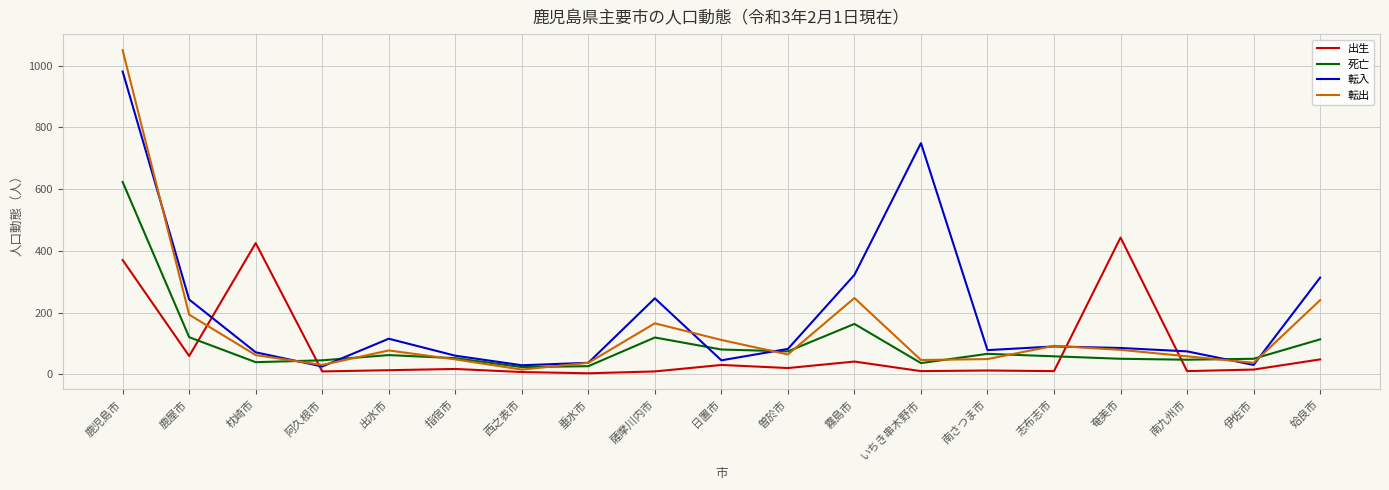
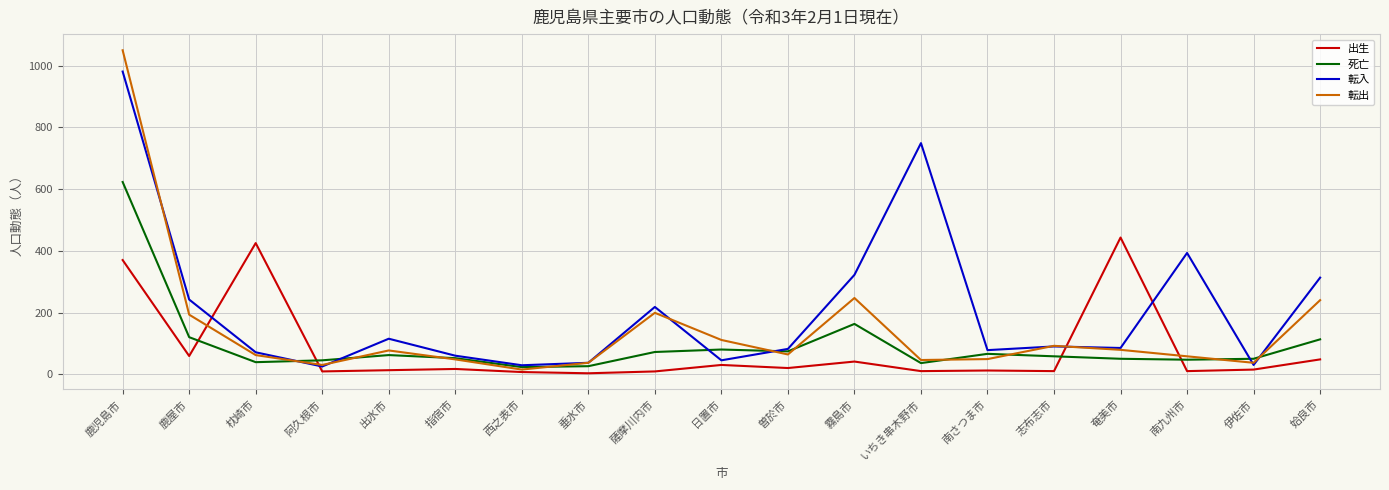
死亡, 薩摩川内市: 120 -> 70
転入, 薩摩川内市: 250 -> 220
転出, 薩摩川内市: 170 -> 200
転入, 南九州市: 70 -> 390
